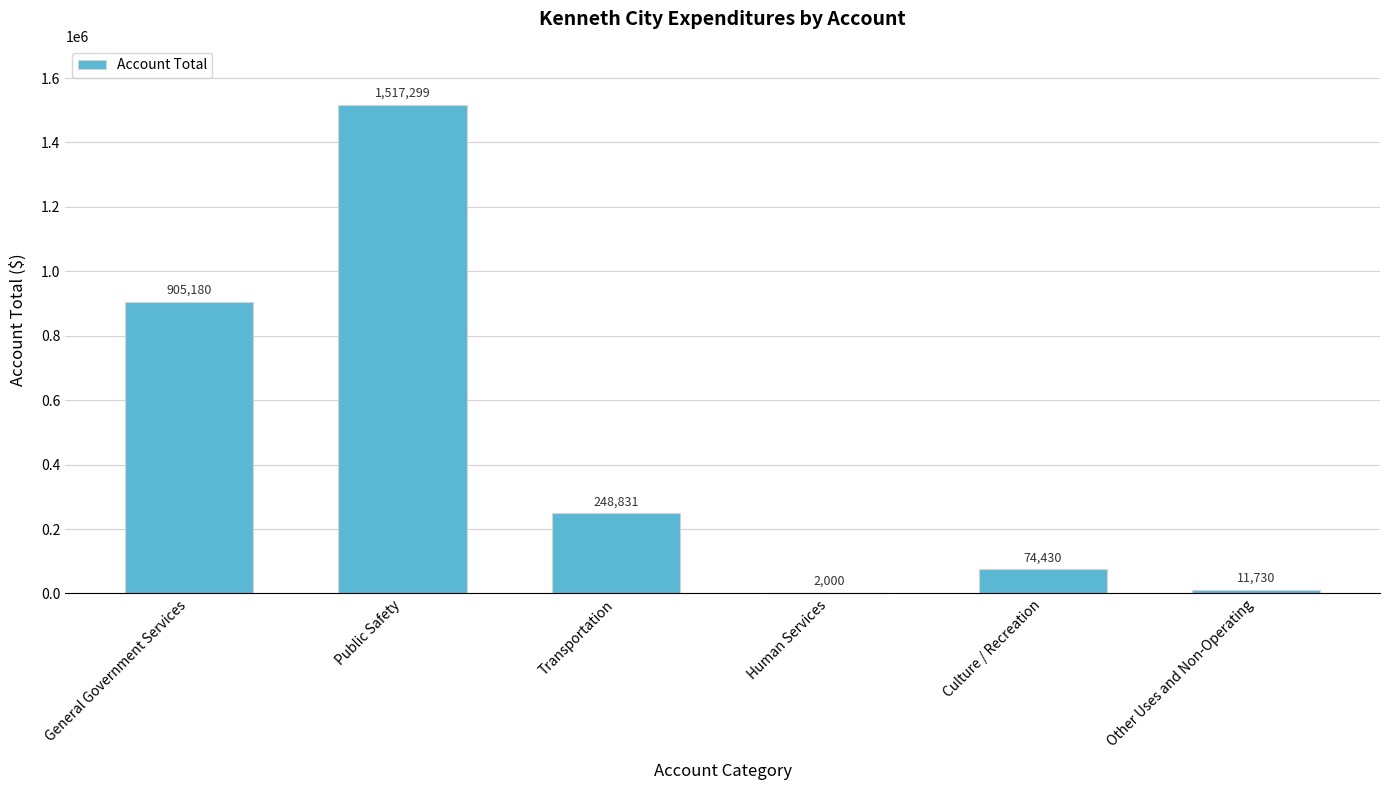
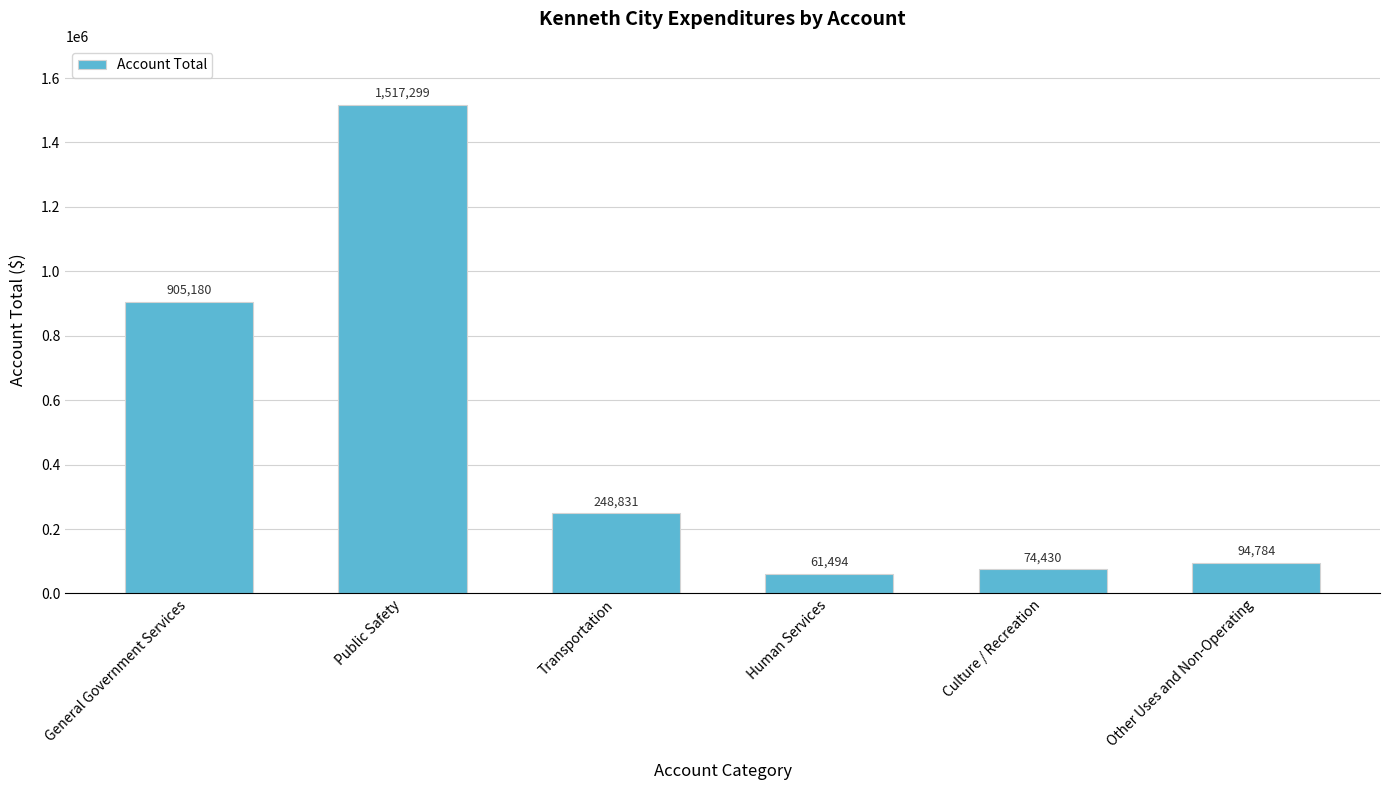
Human Services: 2,000 -> 61,494
Other Uses and Non-Operating: 11,730 -> 94,784
